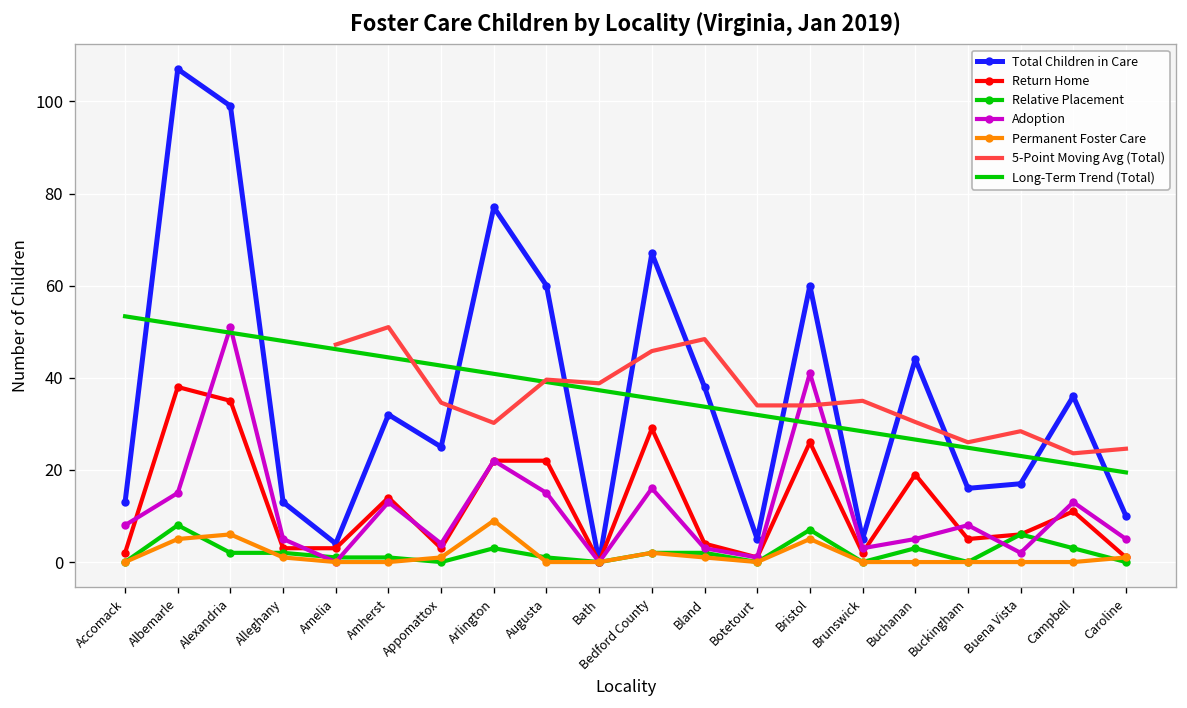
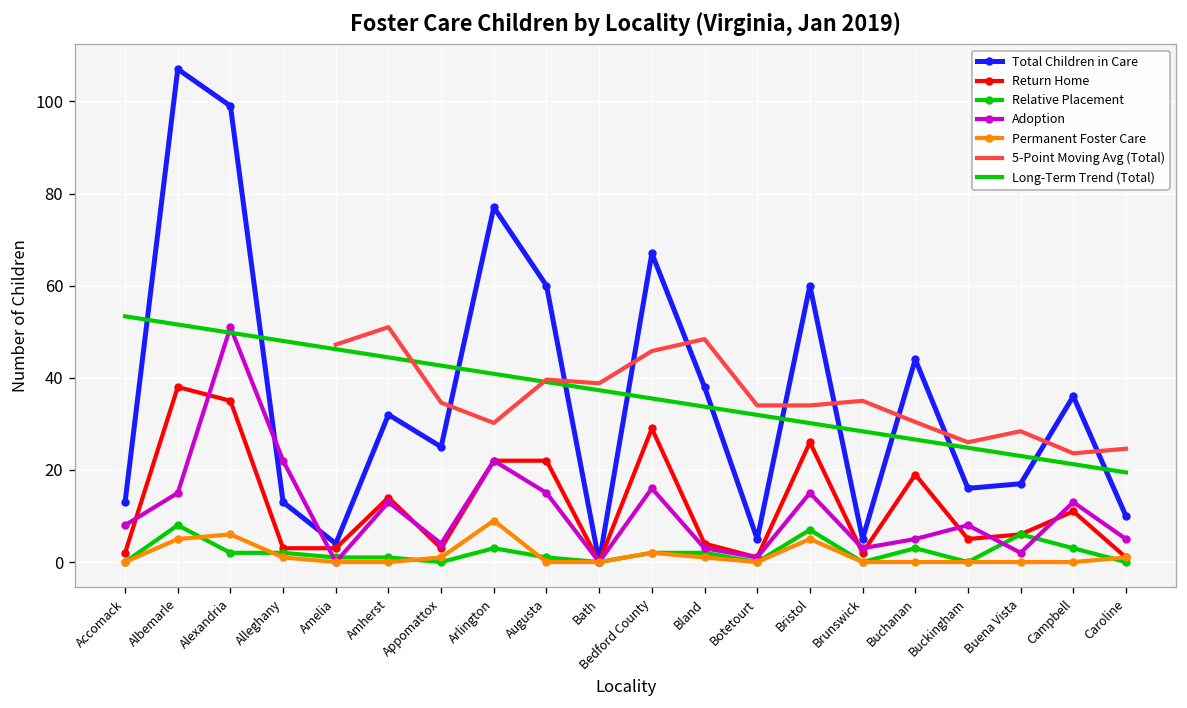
Adoption, Alleghany: 5 -> 22
Adoption, Bristol: 41 -> 15
